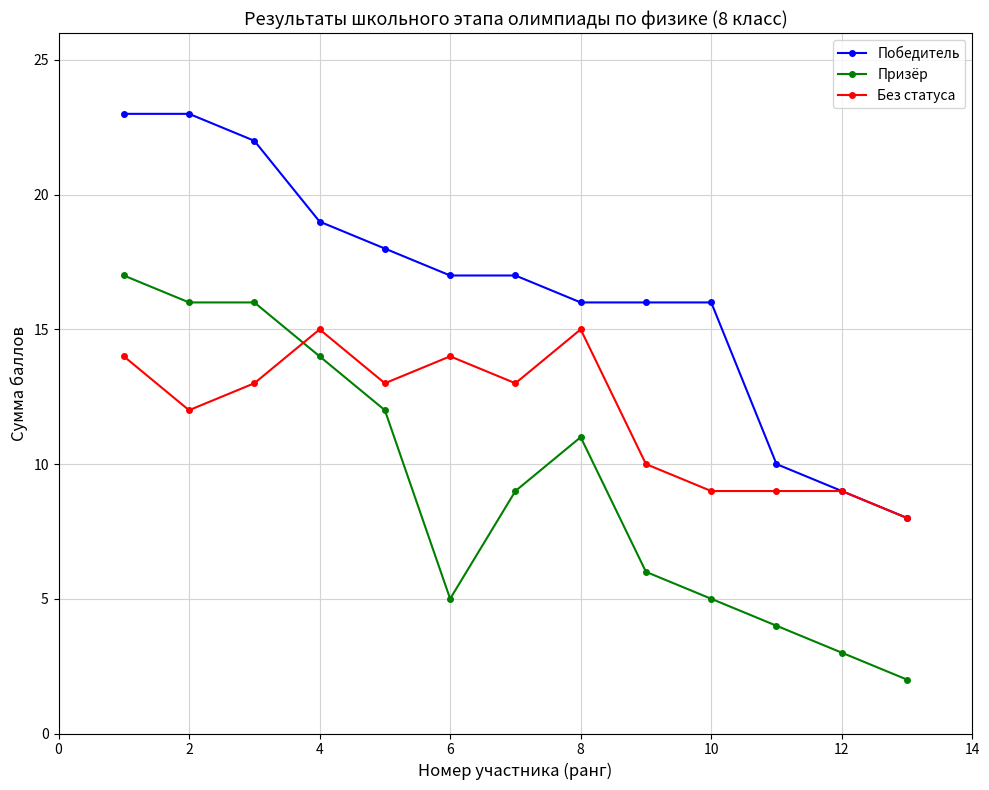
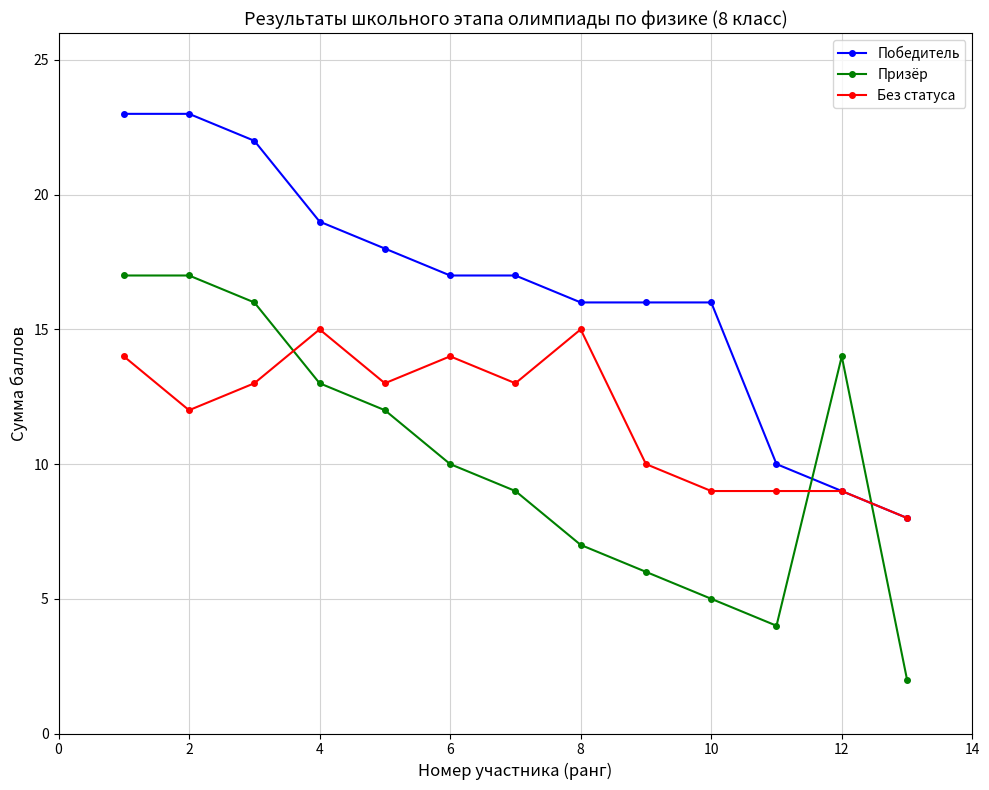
Призёр, 2: 16 -> 17
Призёр, 4: 14 -> 13
Призёр, 6: 5 -> 10
Призёр, 8: 11 -> 7
Призёр, 12: 3 -> 14
